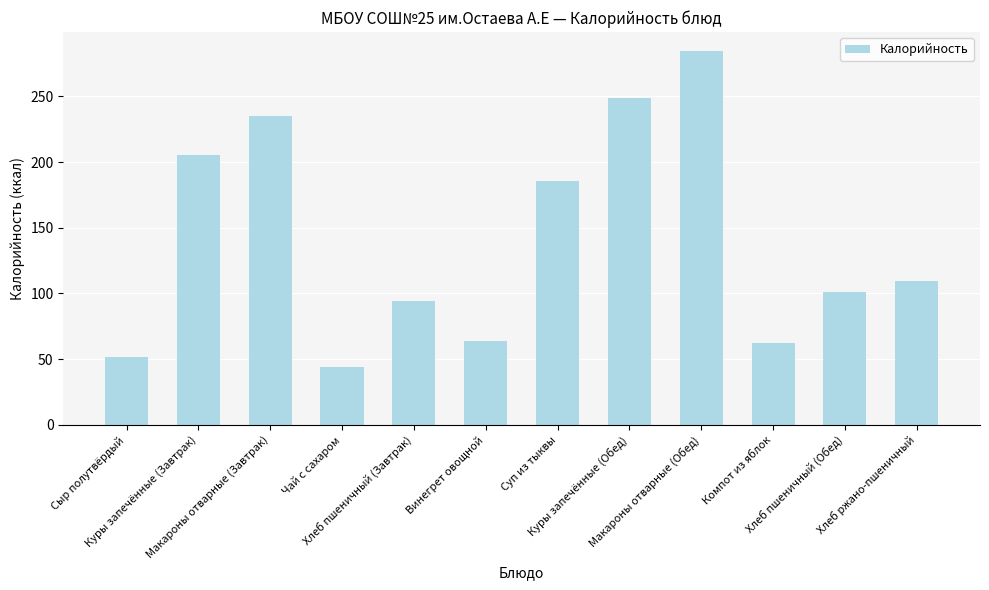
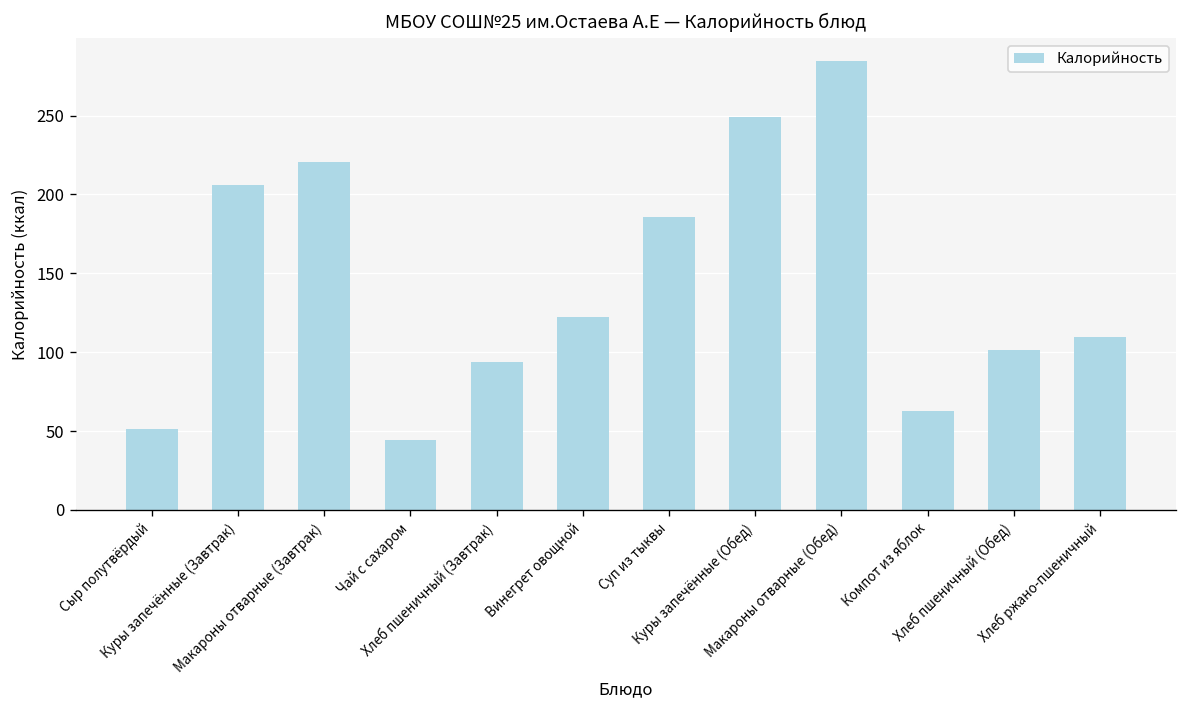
Макароны отварные (Завтрак): 235 -> 220
Винегрет овощной: 64 -> 122
